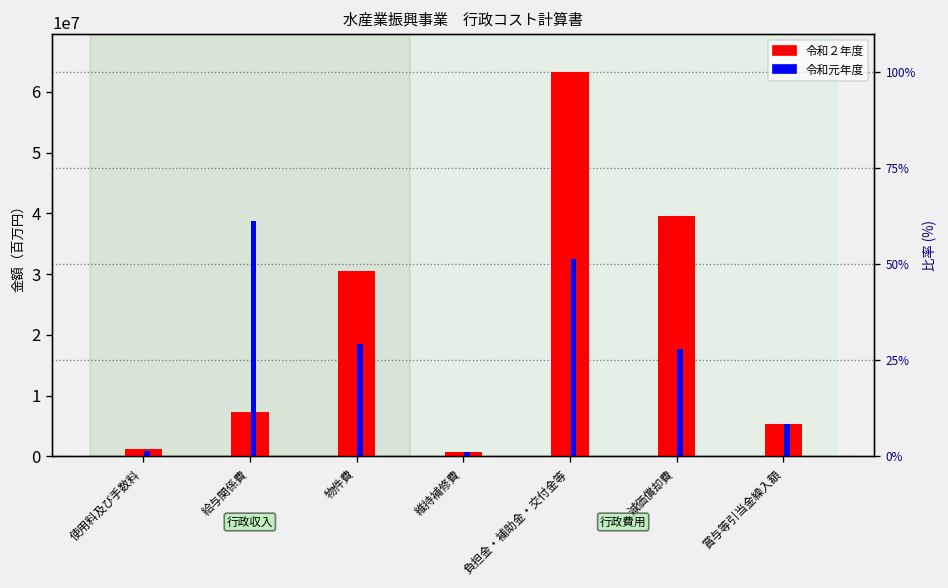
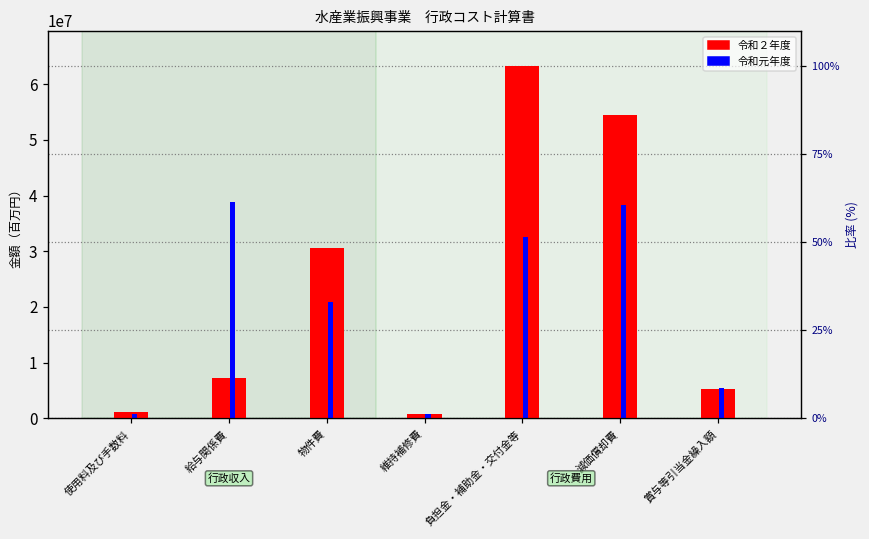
令和元年度, 物件費: 19000000 -> 21000000
令和２年度, 減価償却費: 40000000 -> 55000000
令和元年度, 減価償却費: 18000000 -> 38000000
